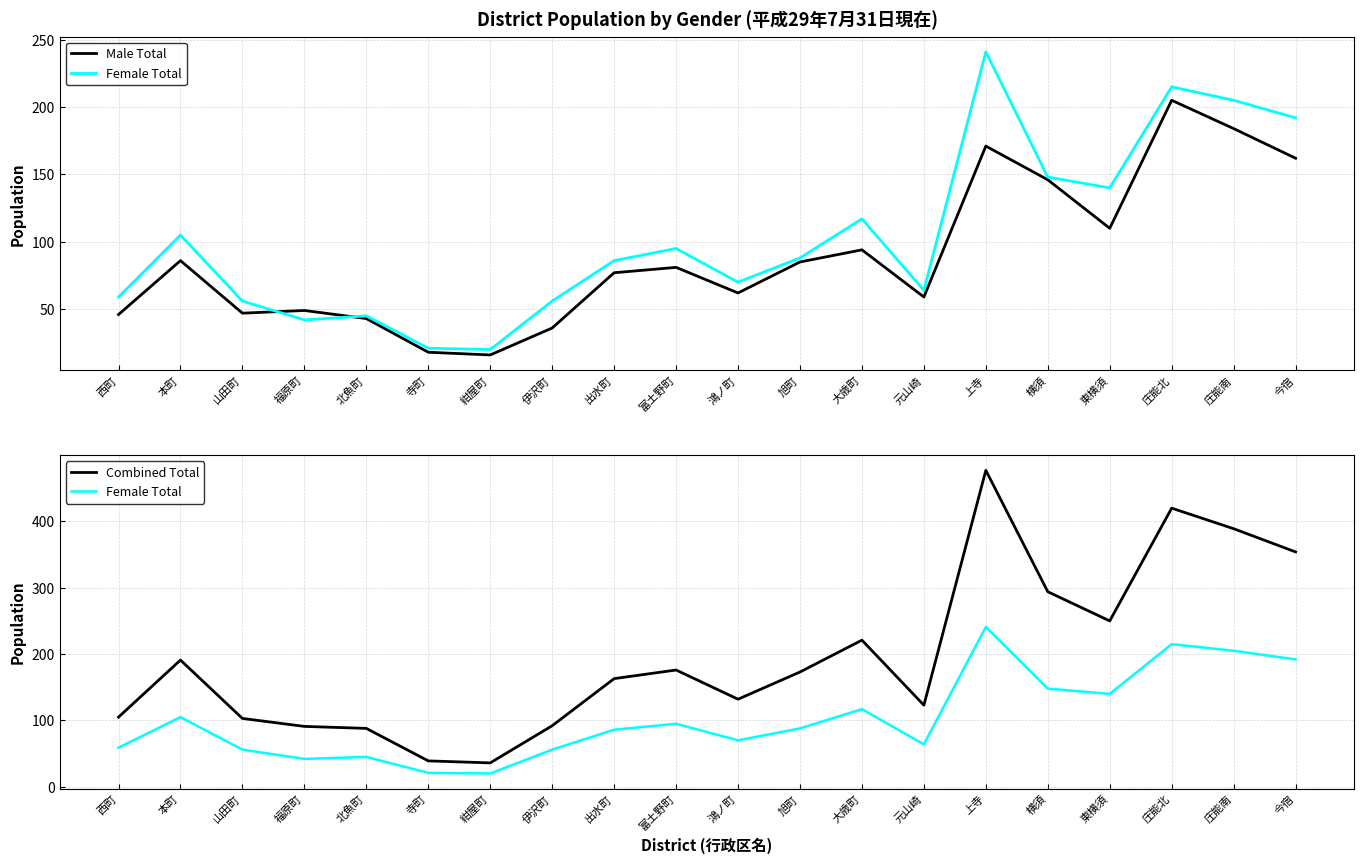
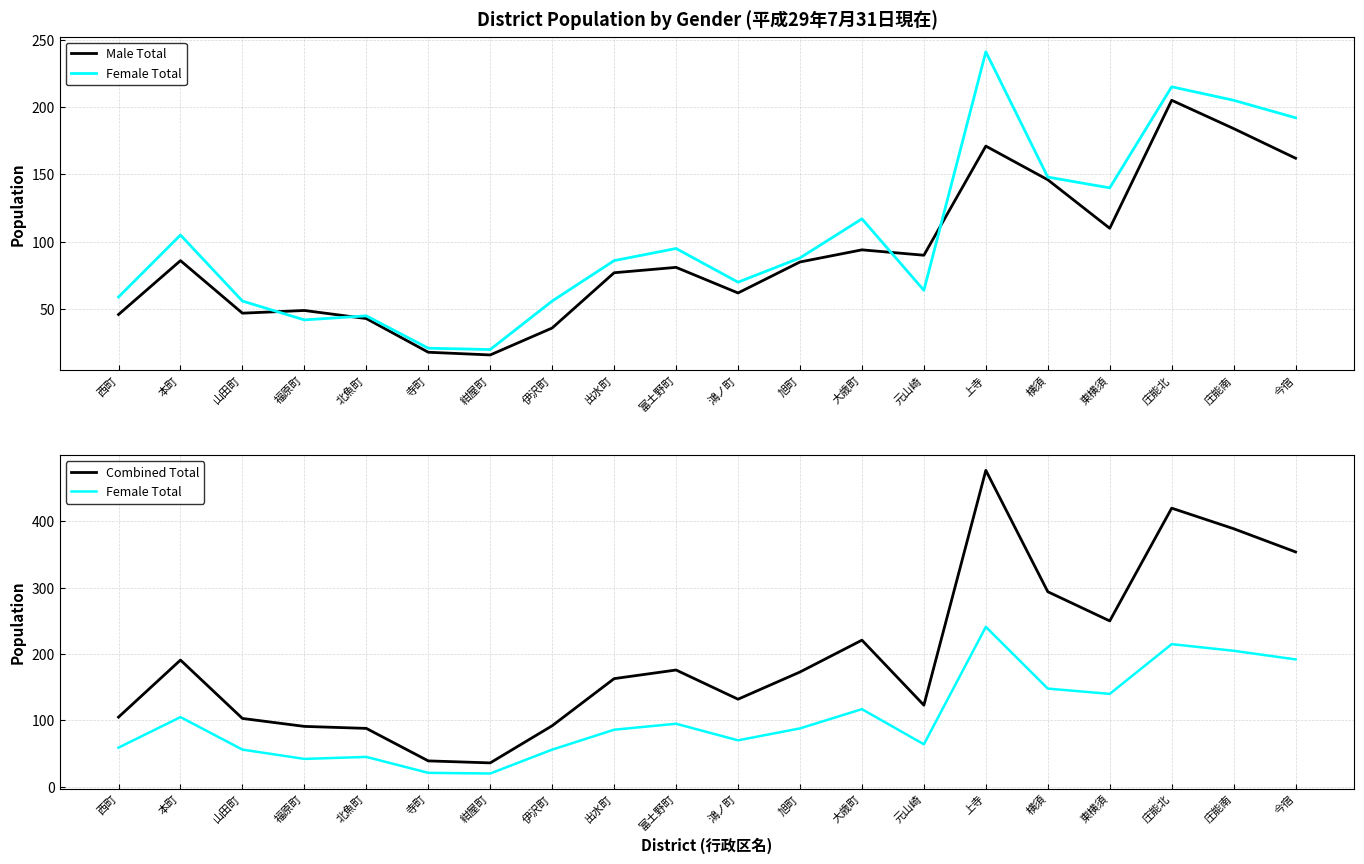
District Population by Gender (平成29年7月31日現在), Male Total, 元山崎: 59 -> 90
